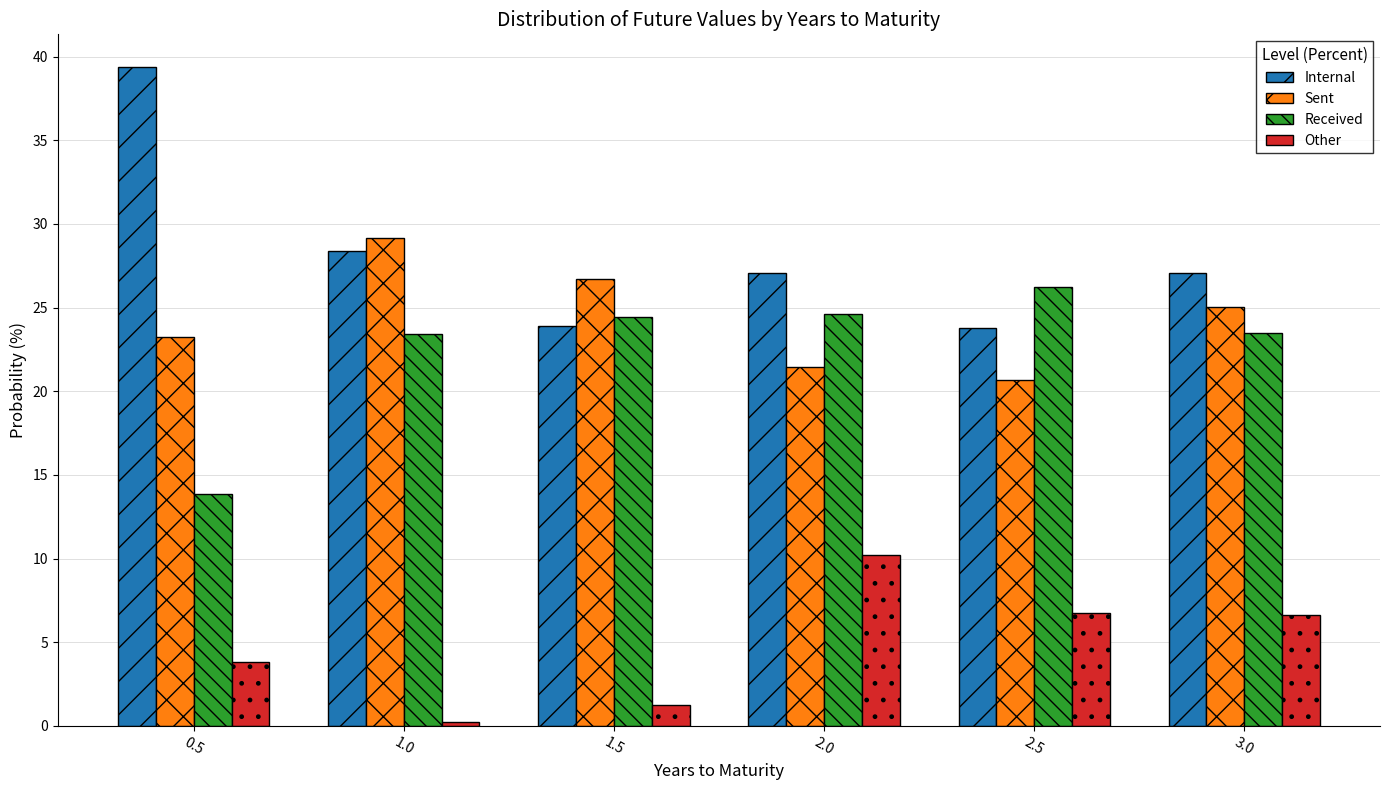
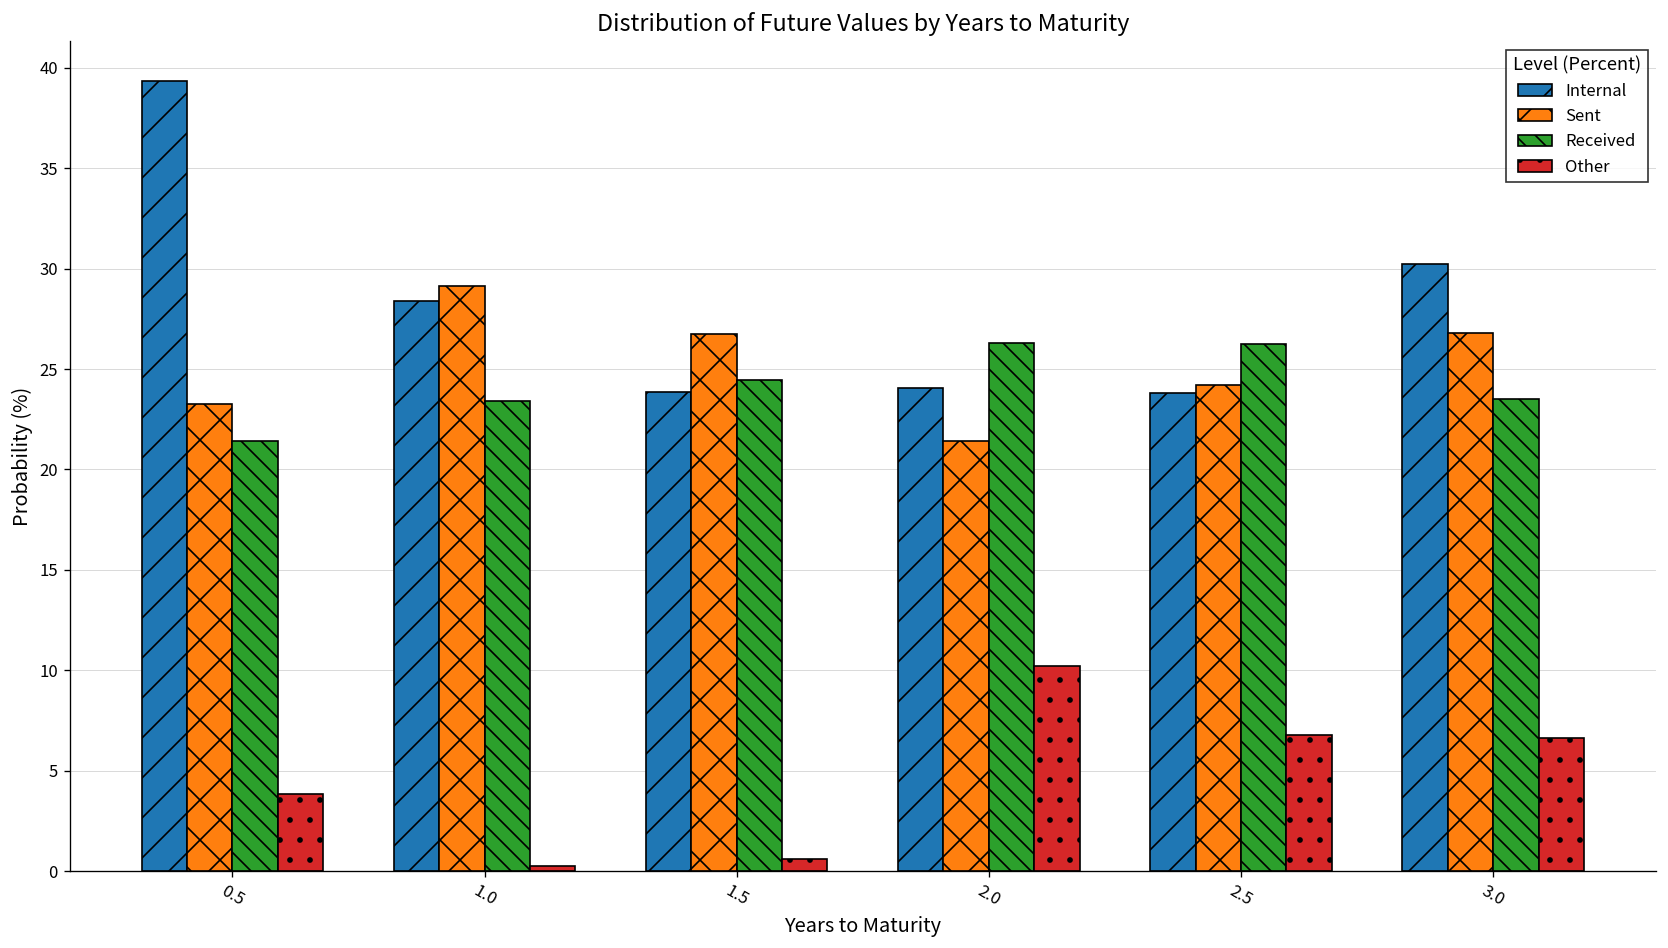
Received, 0.5: 13.8 -> 21.4
Other, 1.5: 1.3 -> 0.6
Internal, 2.0: 27.1 -> 24.1
Received, 2.0: 24.6 -> 26.3
Sent, 2.5: 20.6 -> 24.2
Internal, 3.0: 27.1 -> 30.2
Sent, 3.0: 25.1 -> 26.8
